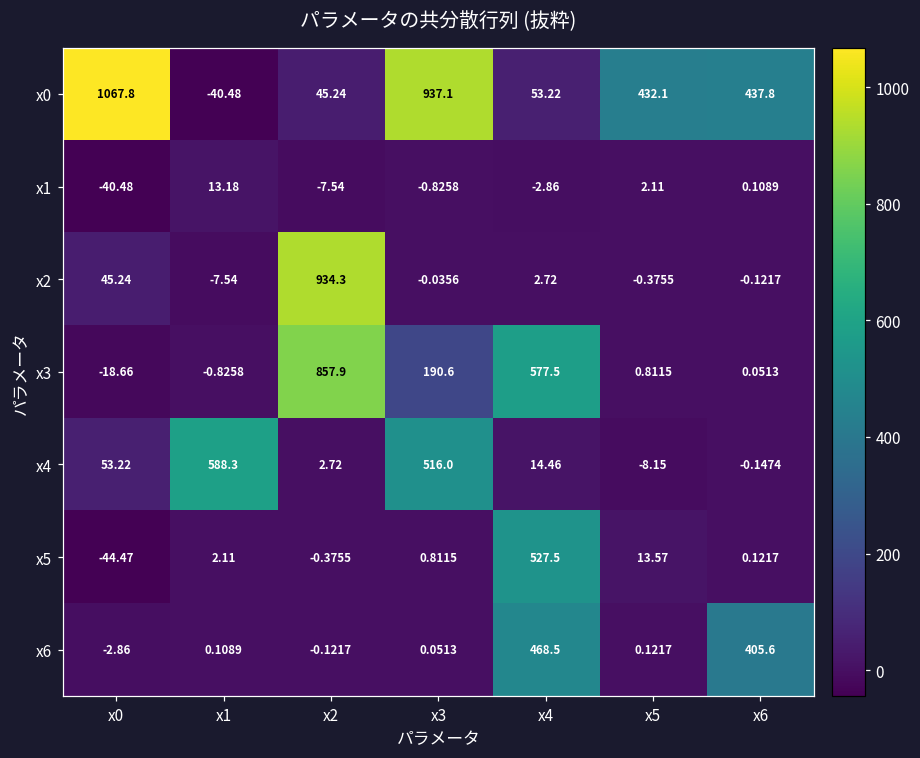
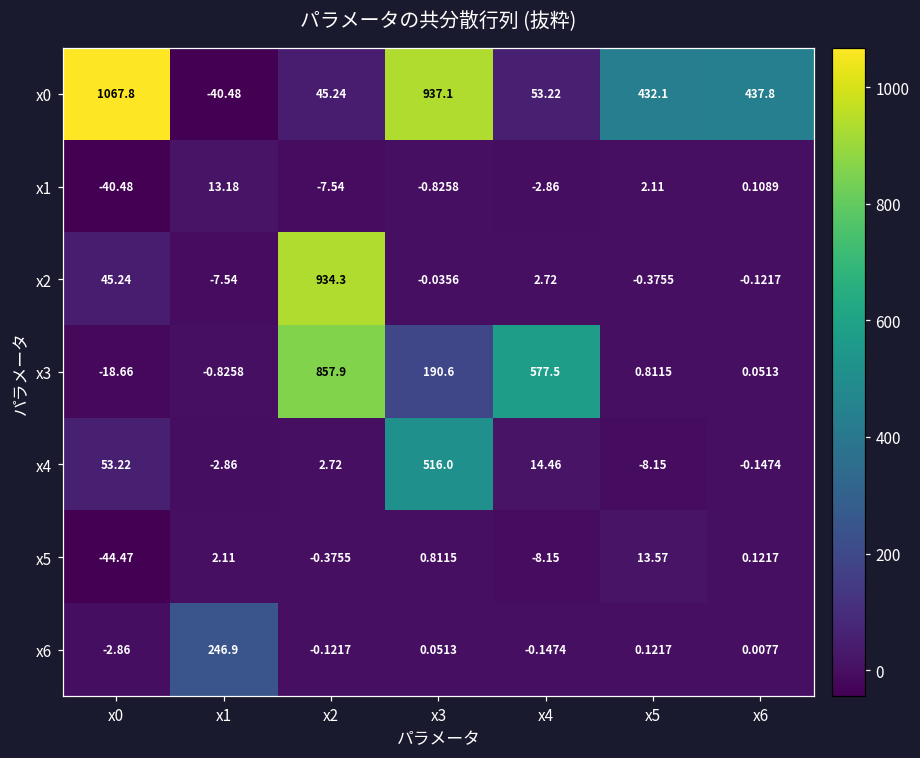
x4, x1: 588.3 -> -2.86
x5, x4: 527.5 -> -8.15
x6, x1: 0.1089 -> 246.9
x6, x4: 468.5 -> -0.1474
x6, x6: 405.6 -> 0.0077
